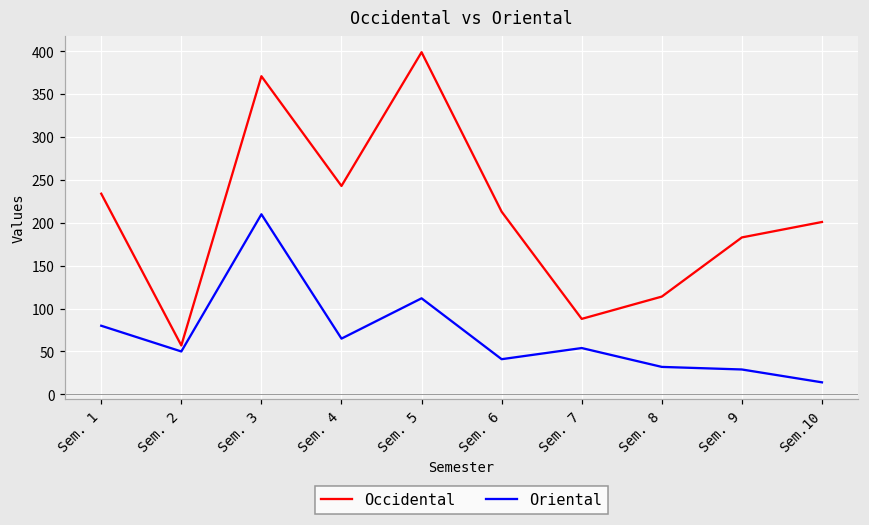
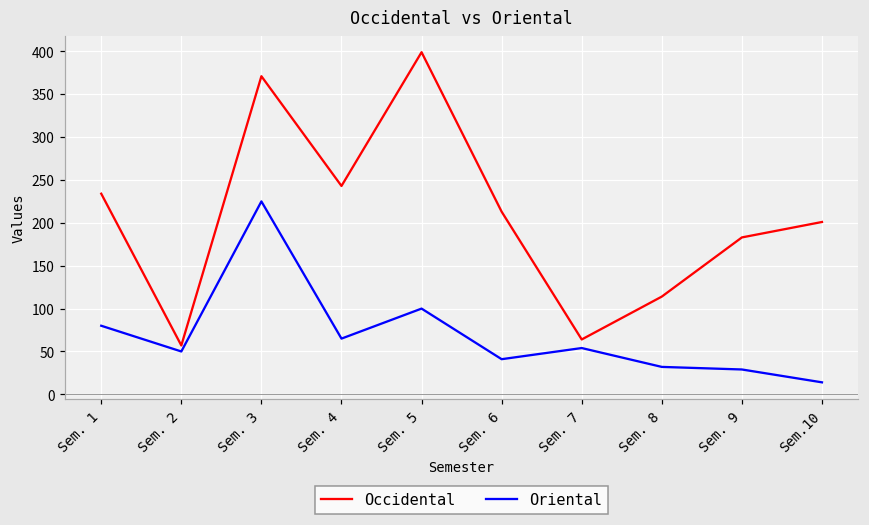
Oriental, Sem. 3: 210 -> 230
Oriental, Sem. 5: 110 -> 100
Occidental, Sem. 7: 90 -> 60
